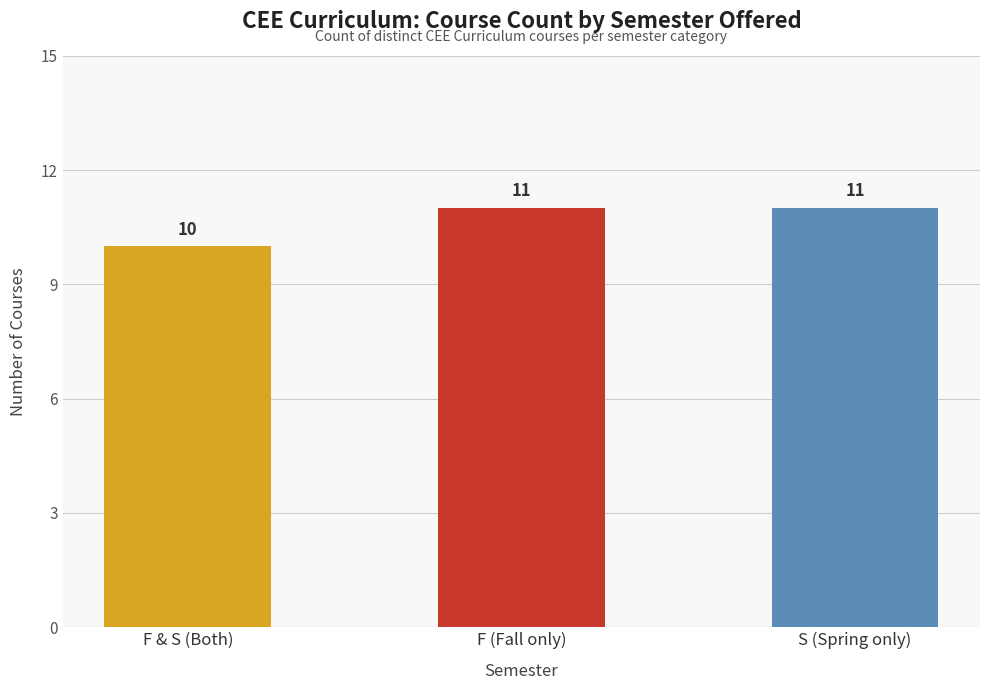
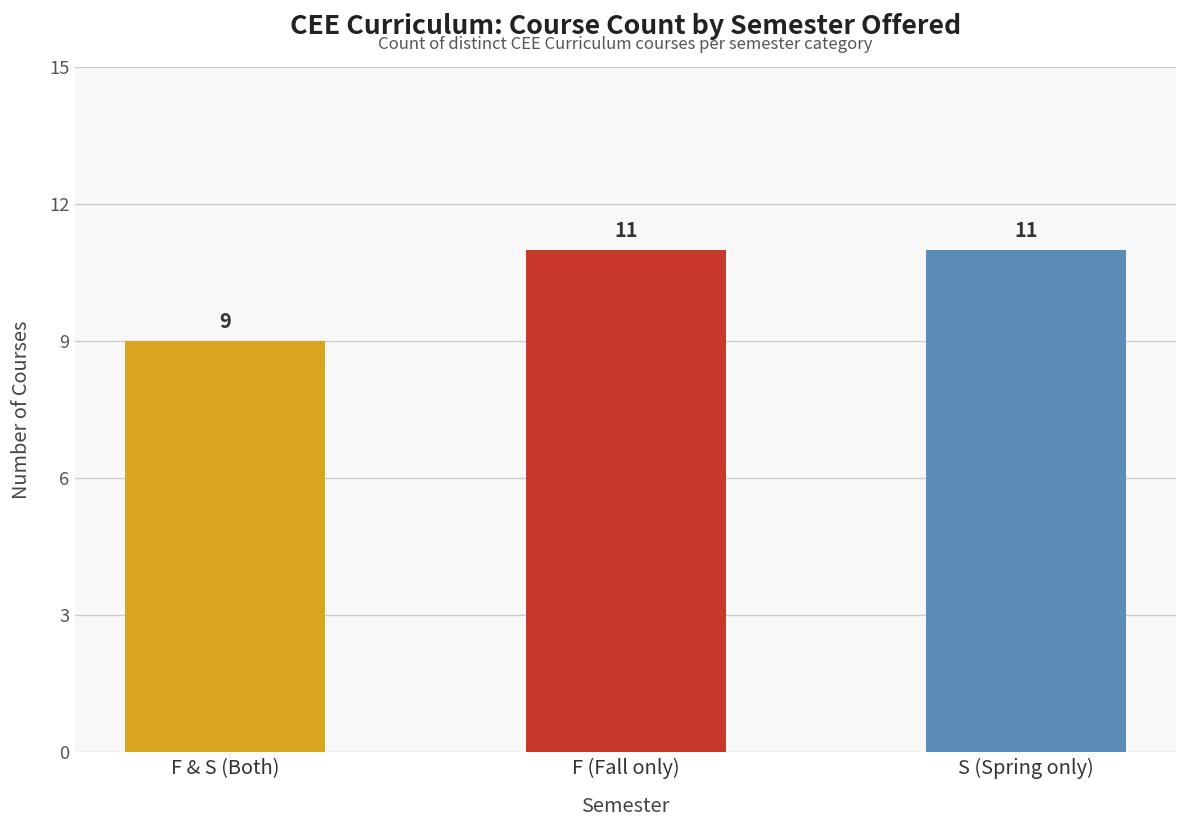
F & S (Both): 10 -> 9
